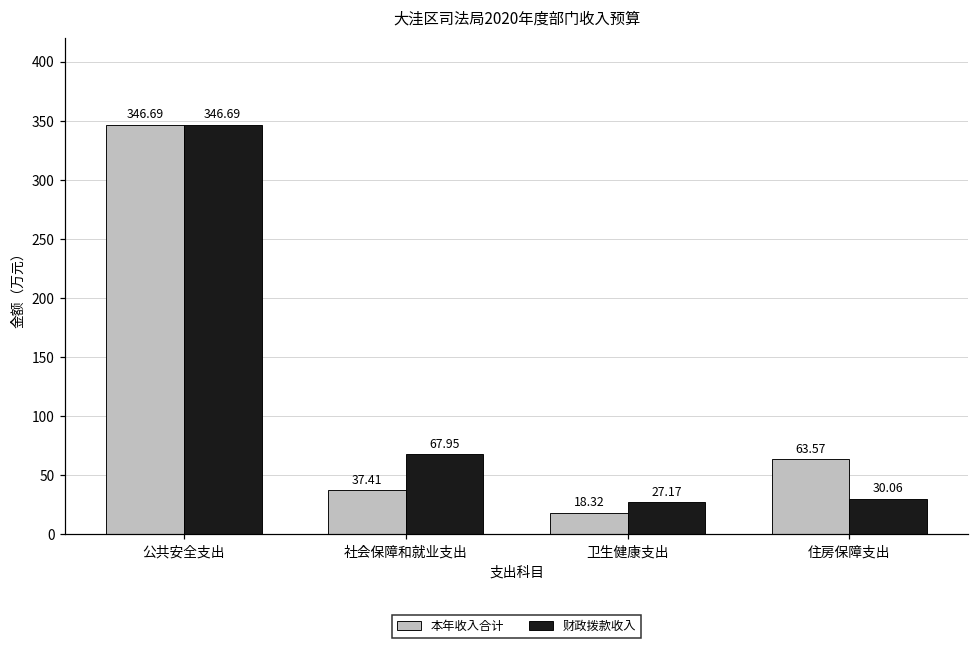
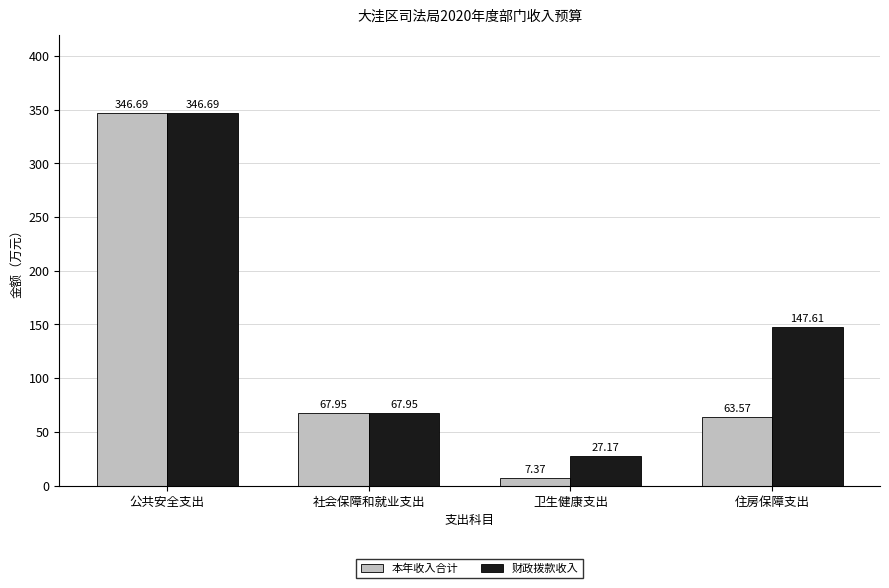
本年收入合计, 社会保障和就业支出: 37.41 -> 67.95
本年收入合计, 卫生健康支出: 18.32 -> 7.37
财政拨款收入, 住房保障支出: 30.06 -> 147.61
